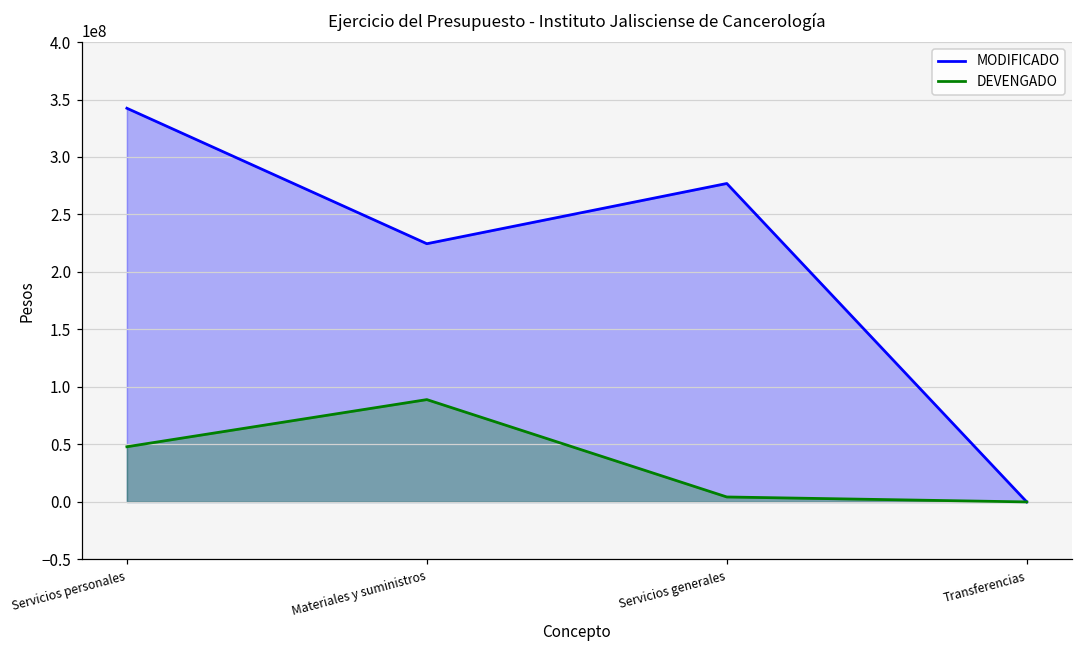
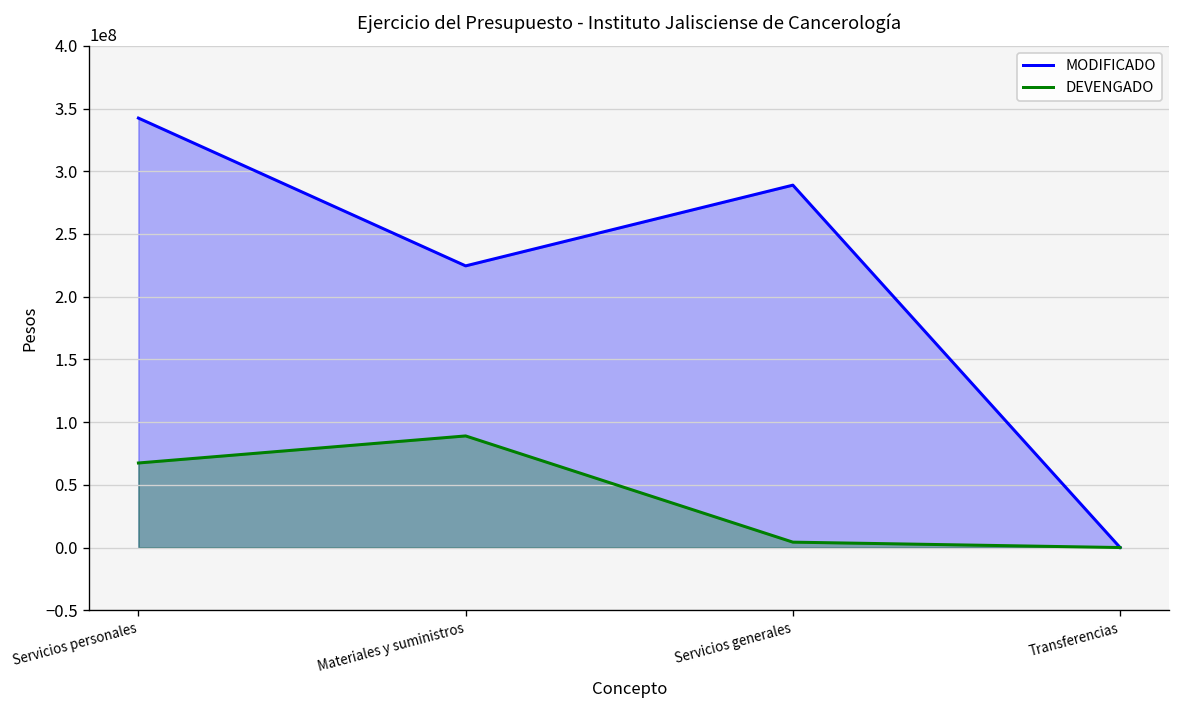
DEVENGADO, Servicios personales: 48000000 -> 67000000
MODIFICADO, Servicios generales: 277000000 -> 289000000
